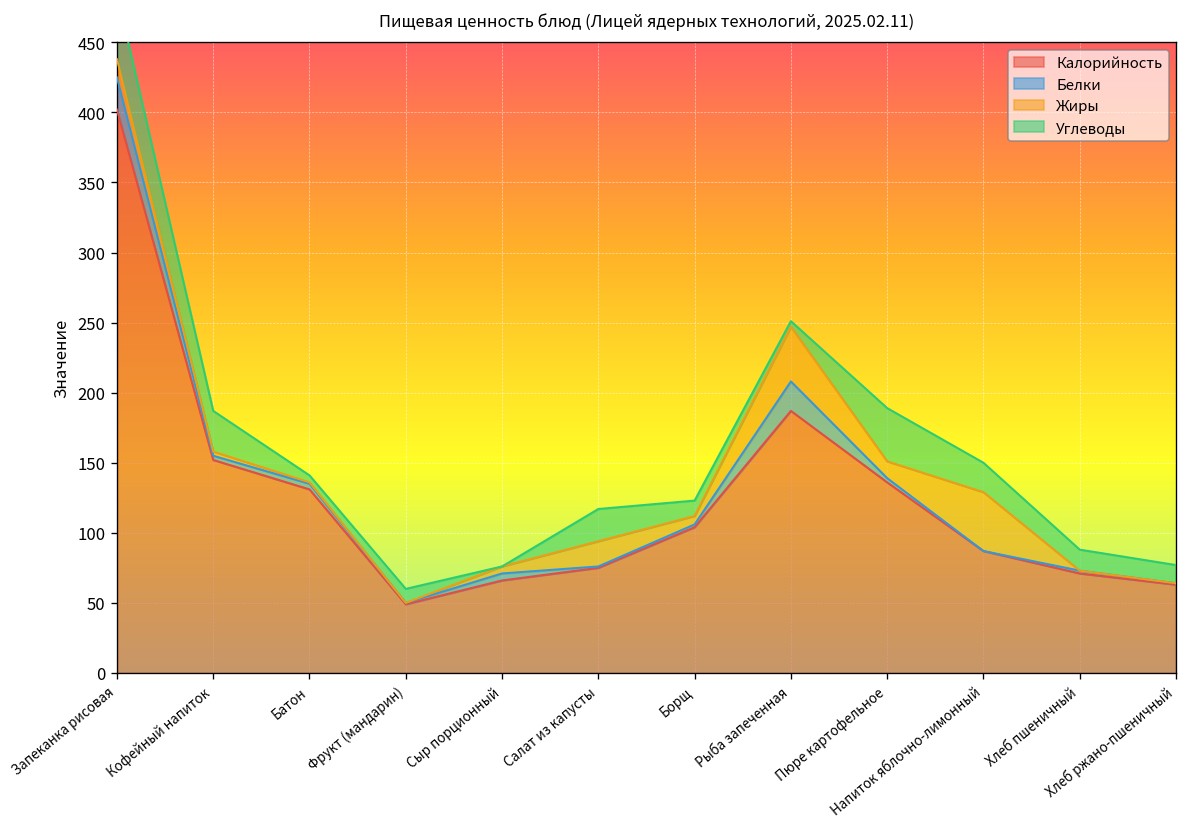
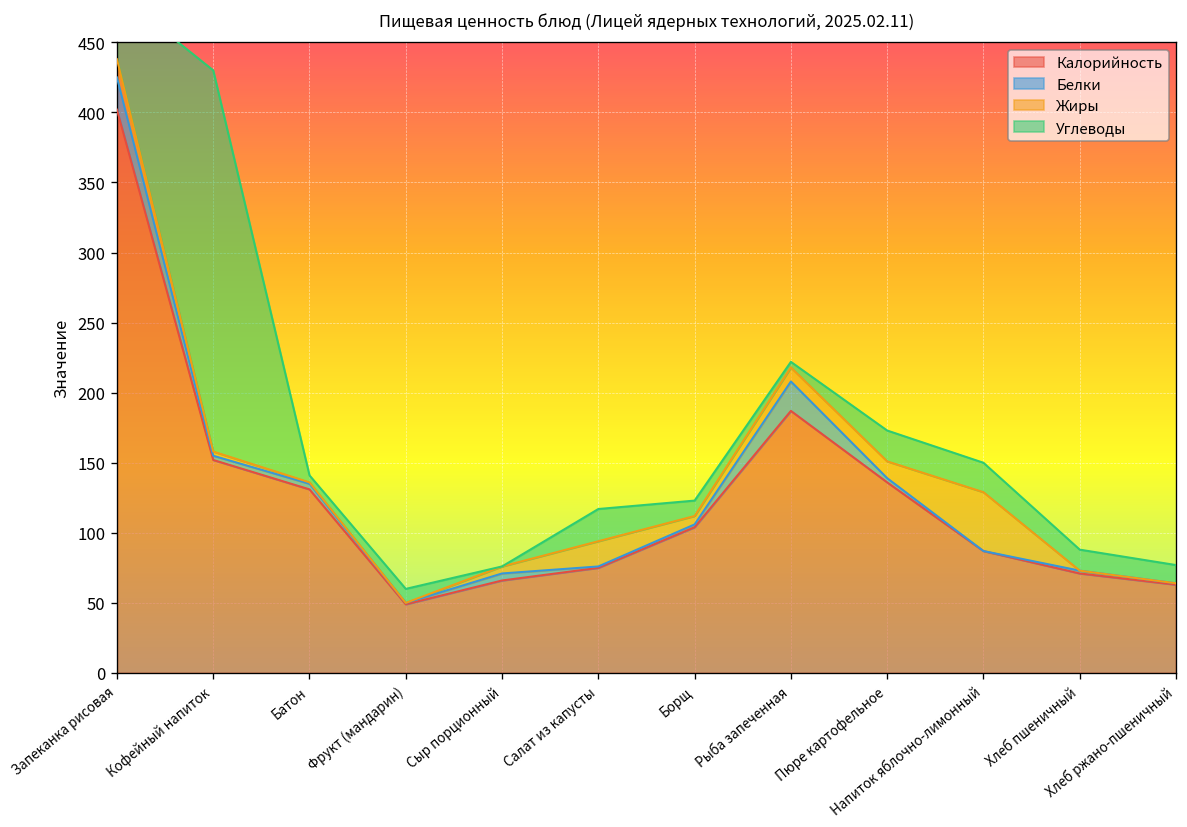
Углеводы, Кофейный напиток: 29 -> 272
Жиры, Рыба запеченная: 39 -> 10
Углеводы, Пюре картофельное: 38 -> 22
